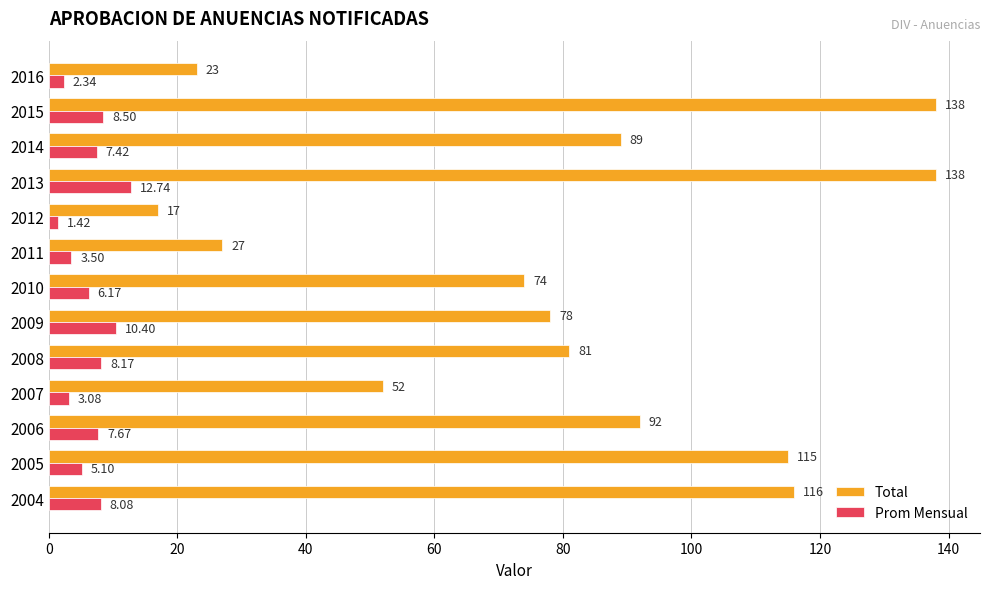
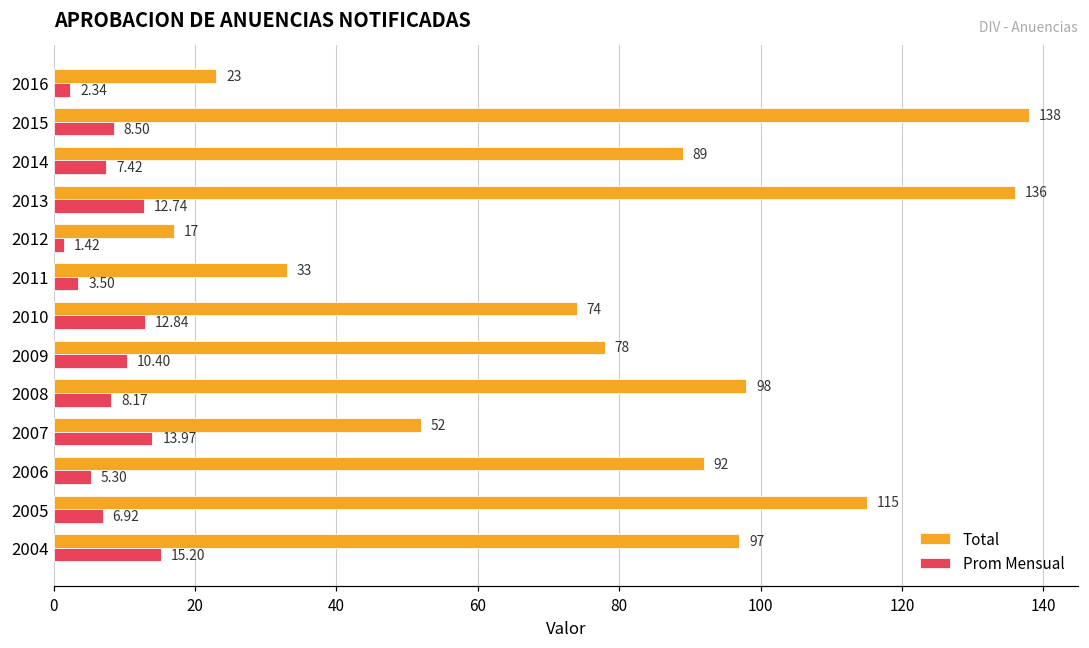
Total, 2013: 138 -> 136
Total, 2011: 27 -> 33
Prom Mensual, 2010: 6.17 -> 12.84
Total, 2008: 81 -> 98
Prom Mensual, 2007: 3.08 -> 13.97
Prom Mensual, 2006: 7.67 -> 5.30
Prom Mensual, 2005: 5.10 -> 6.92
Total, 2004: 116 -> 97
Prom Mensual, 2004: 8.08 -> 15.20
